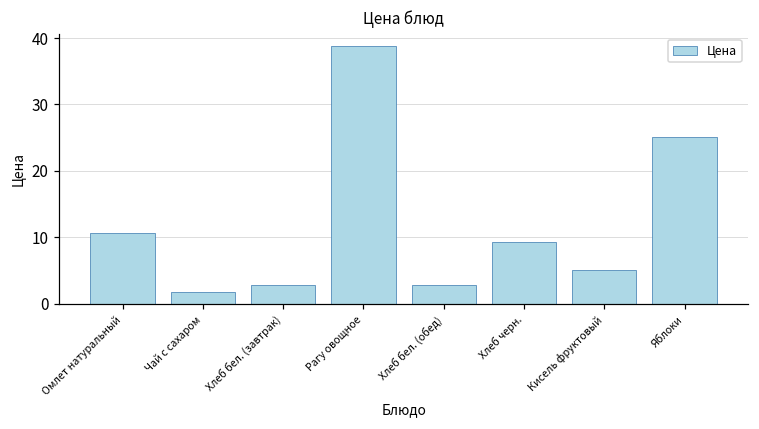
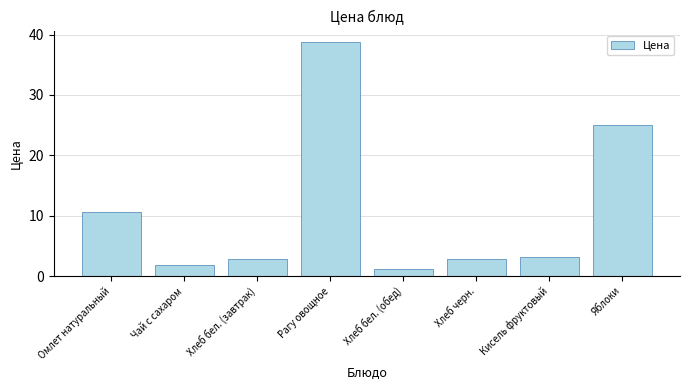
Хлеб бел. (обед): 3 -> 1
Хлеб черн.: 9 -> 3
Кисель фруктовый: 5 -> 3
